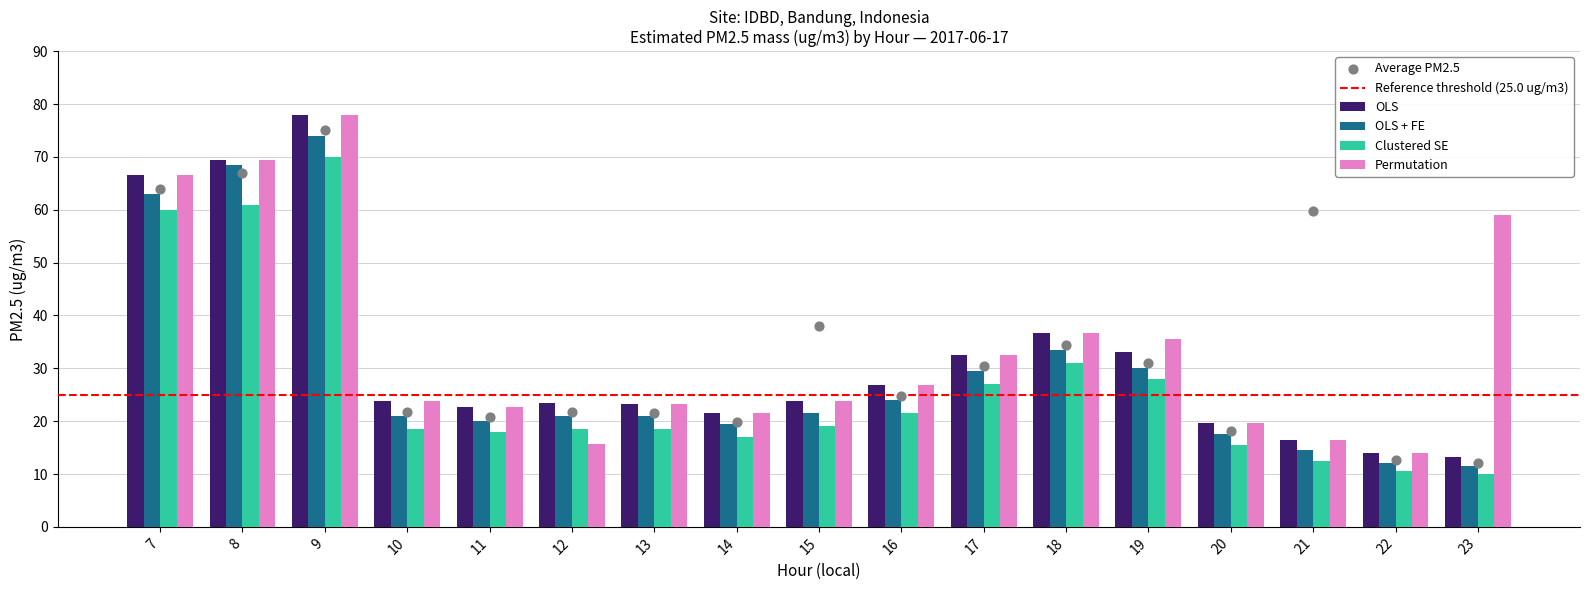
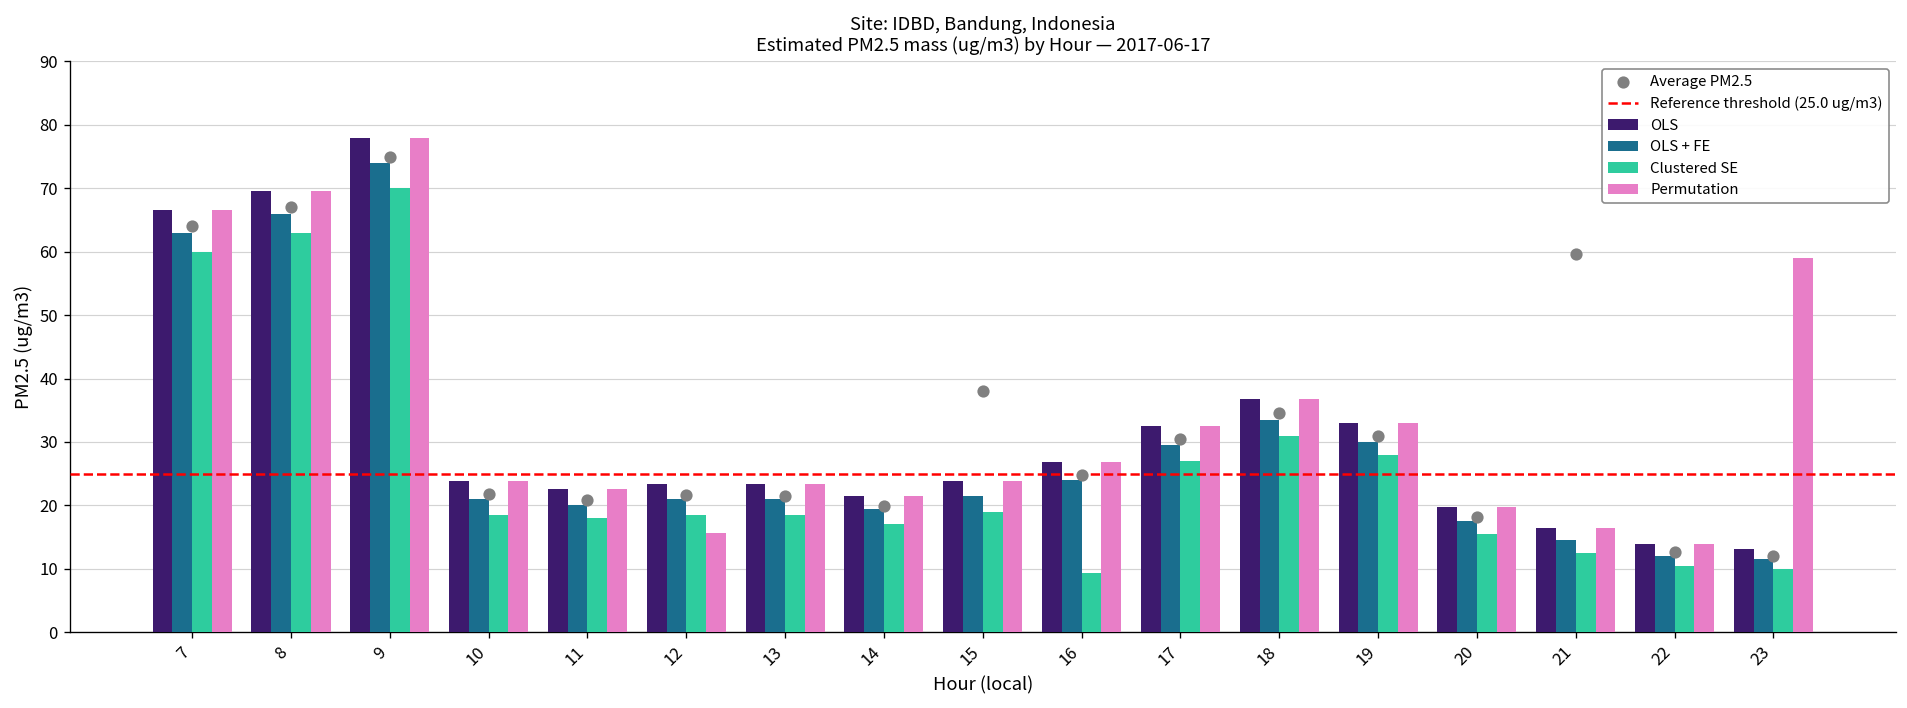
OLS + FE, 8: 69 -> 66
Clustered SE, 8: 61 -> 63
Clustered SE, 16: 22 -> 9
Permutation, 19: 36 -> 33
